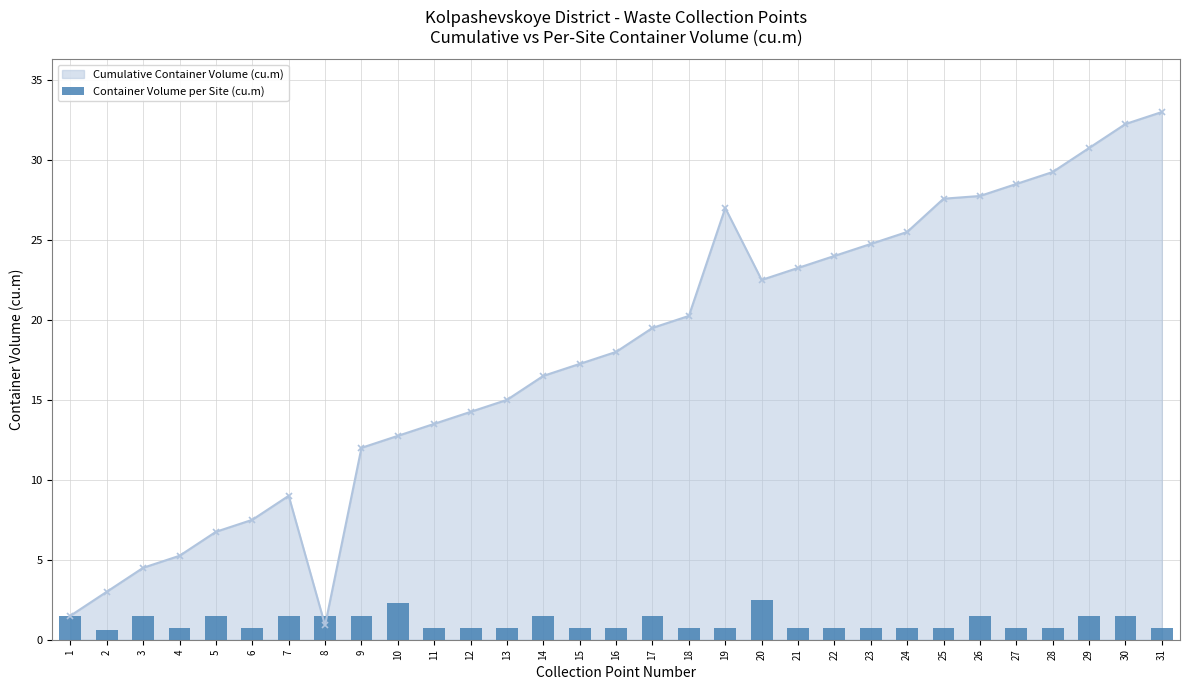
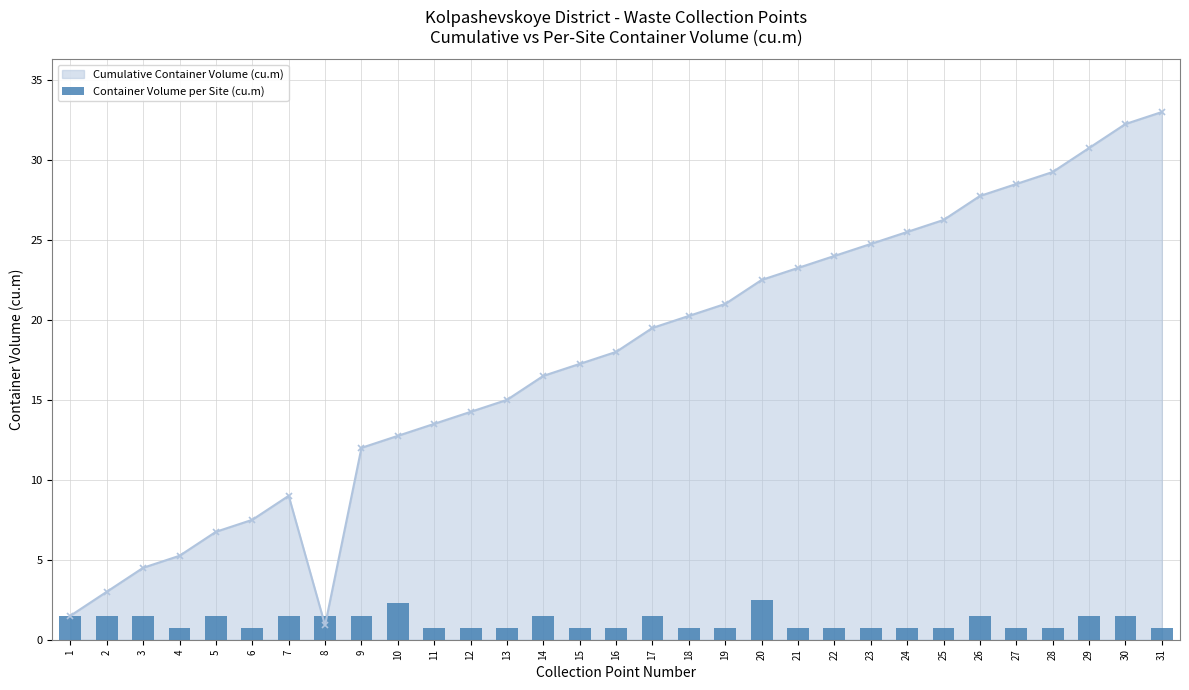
Container Volume per Site (cu.m), 2: 0.6 -> 1.5
Cumulative Container Volume (cu.m), 19: 27 -> 21
Cumulative Container Volume (cu.m), 25: 27.6 -> 26.3
